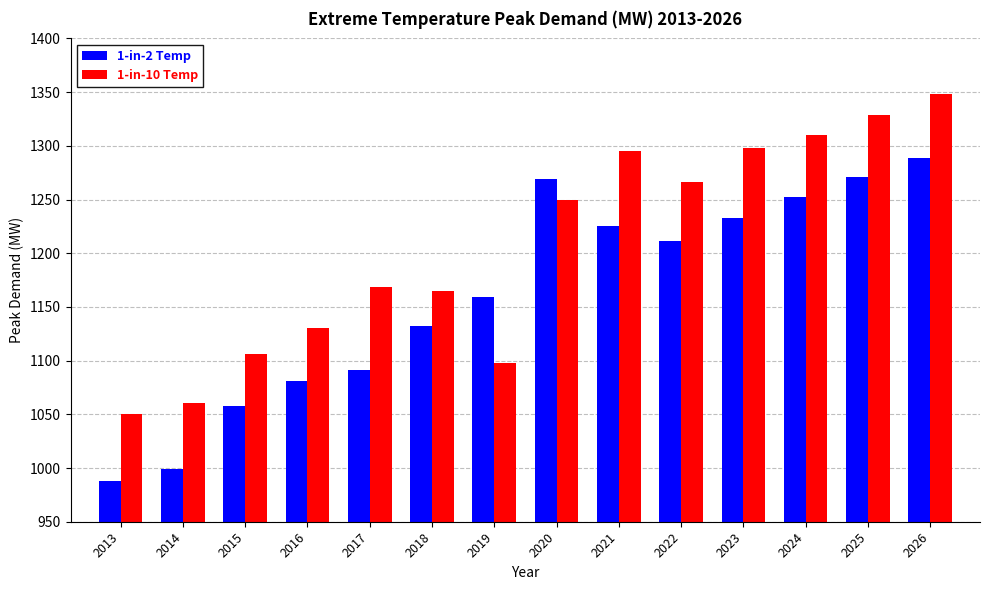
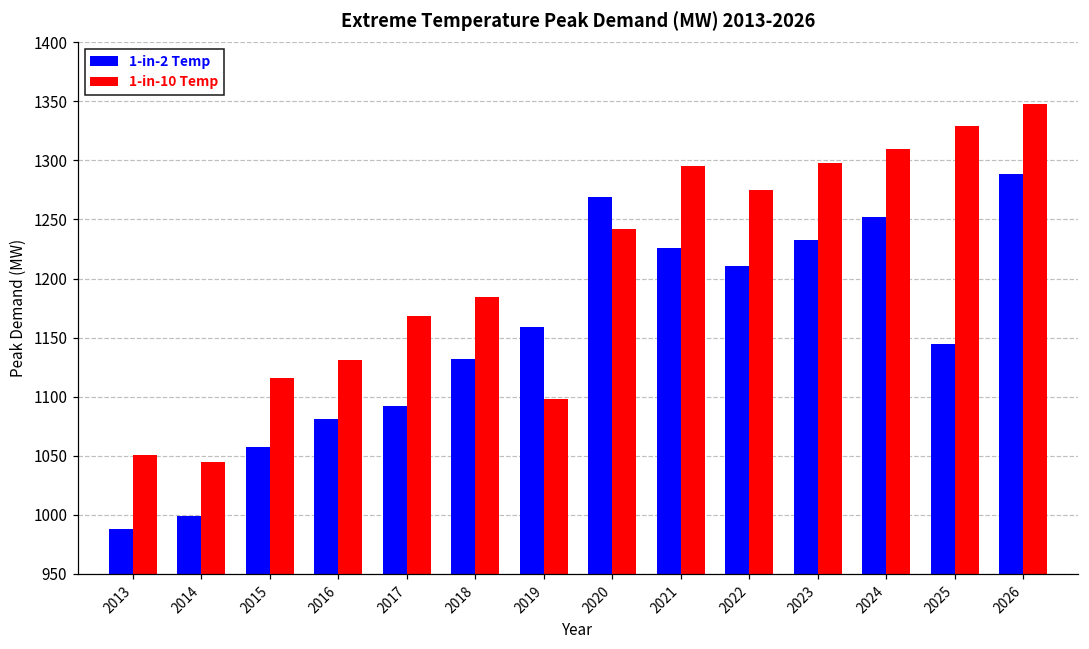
1-in-10 Temp, 2014: 1061 -> 1045
1-in-10 Temp, 2015: 1106 -> 1116
1-in-10 Temp, 2018: 1165 -> 1184
1-in-10 Temp, 2020: 1250 -> 1242
1-in-10 Temp, 2022: 1267 -> 1275
1-in-2 Temp, 2025: 1271 -> 1144
